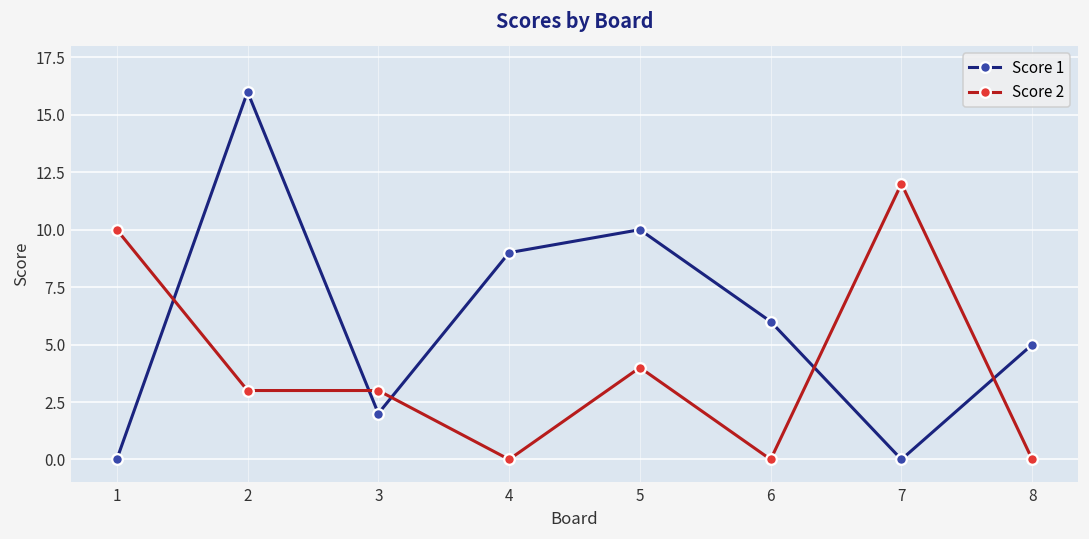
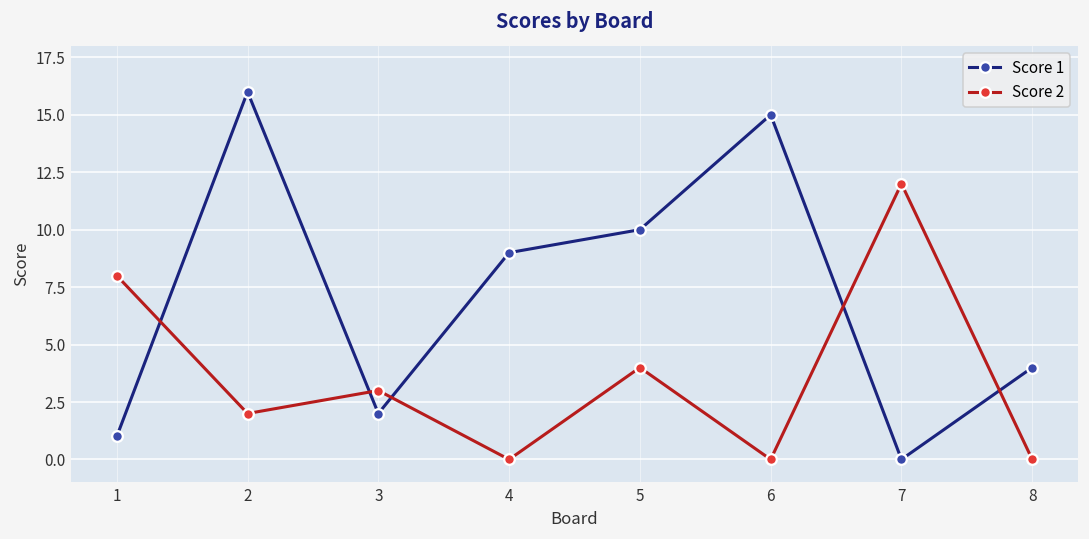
Score 1, 1: 0 -> 1
Score 2, 1: 10 -> 8
Score 2, 2: 3 -> 2
Score 1, 6: 6 -> 15
Score 1, 8: 5 -> 4
